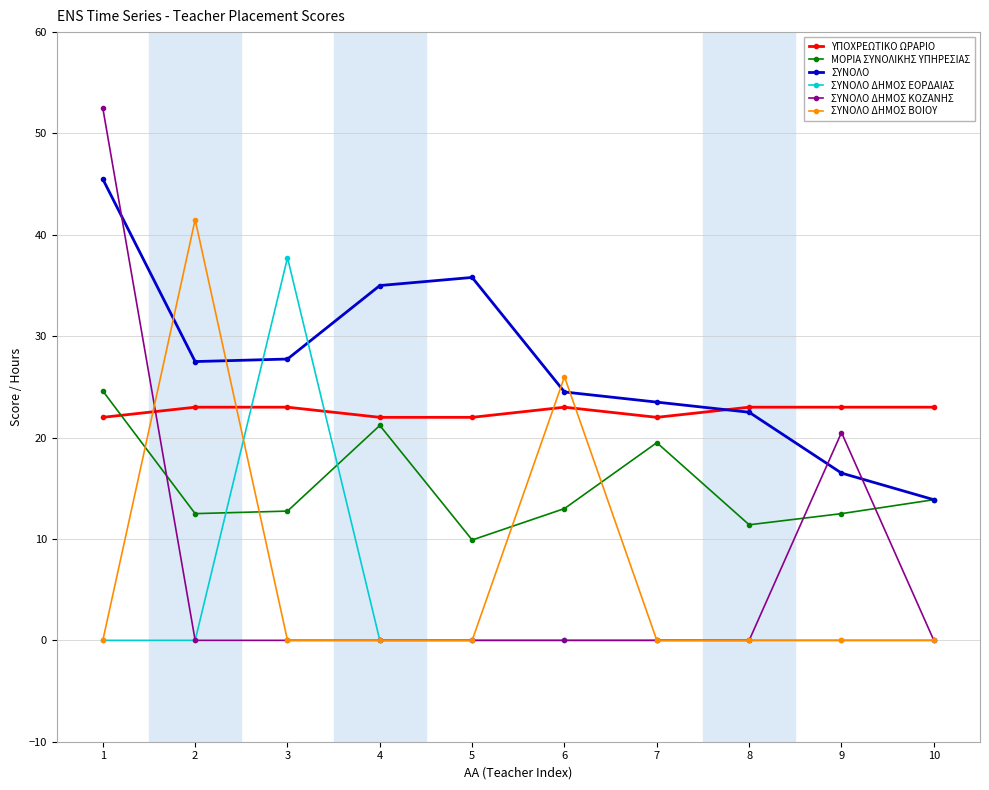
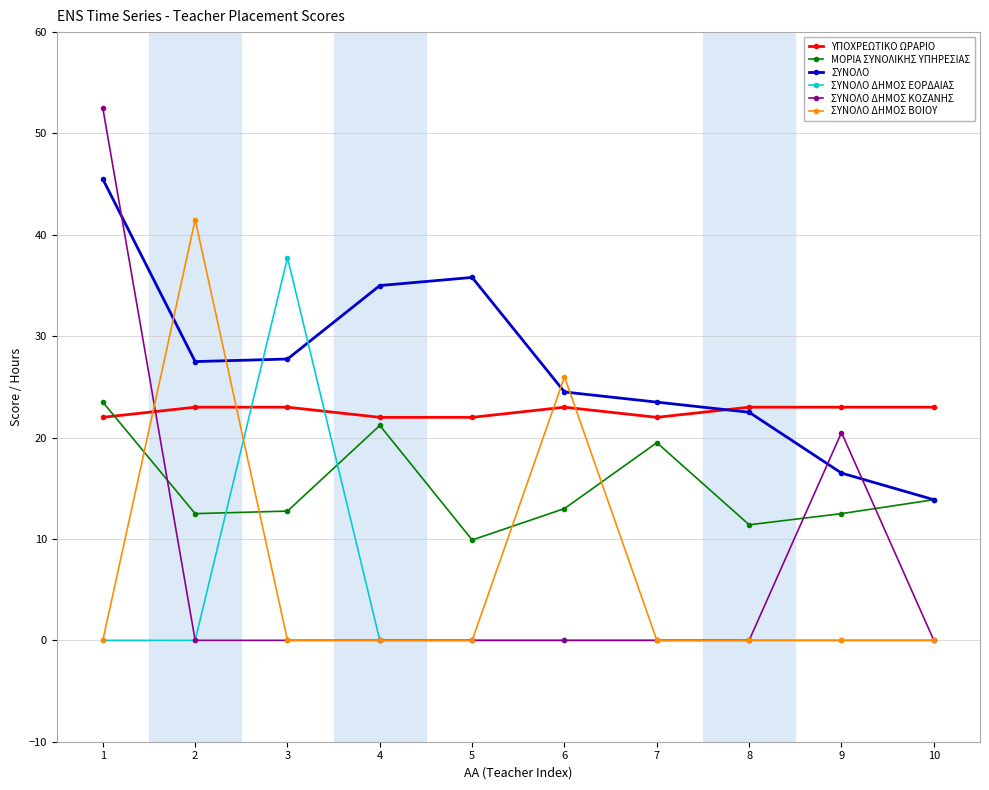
ΜΟΡΙΑ ΣΥΝΟΛΙΚΗΣ ΥΠΗΡΕΣΙΑΣ, 1: 24.6 -> 23.5
